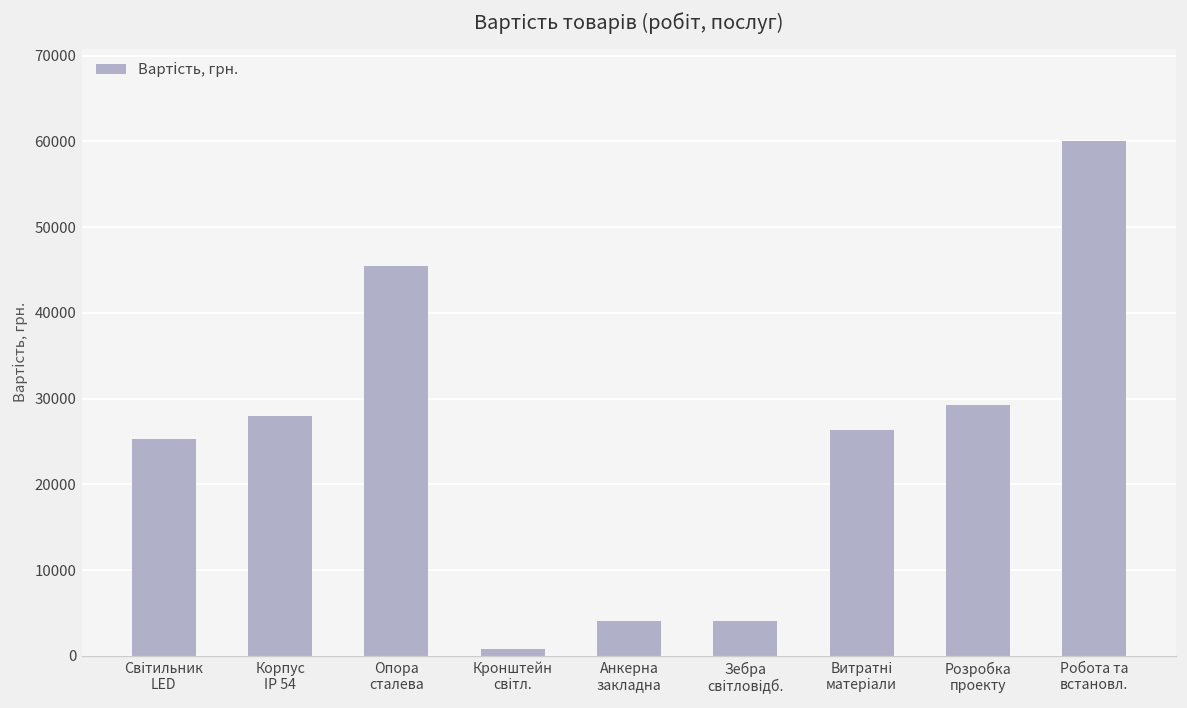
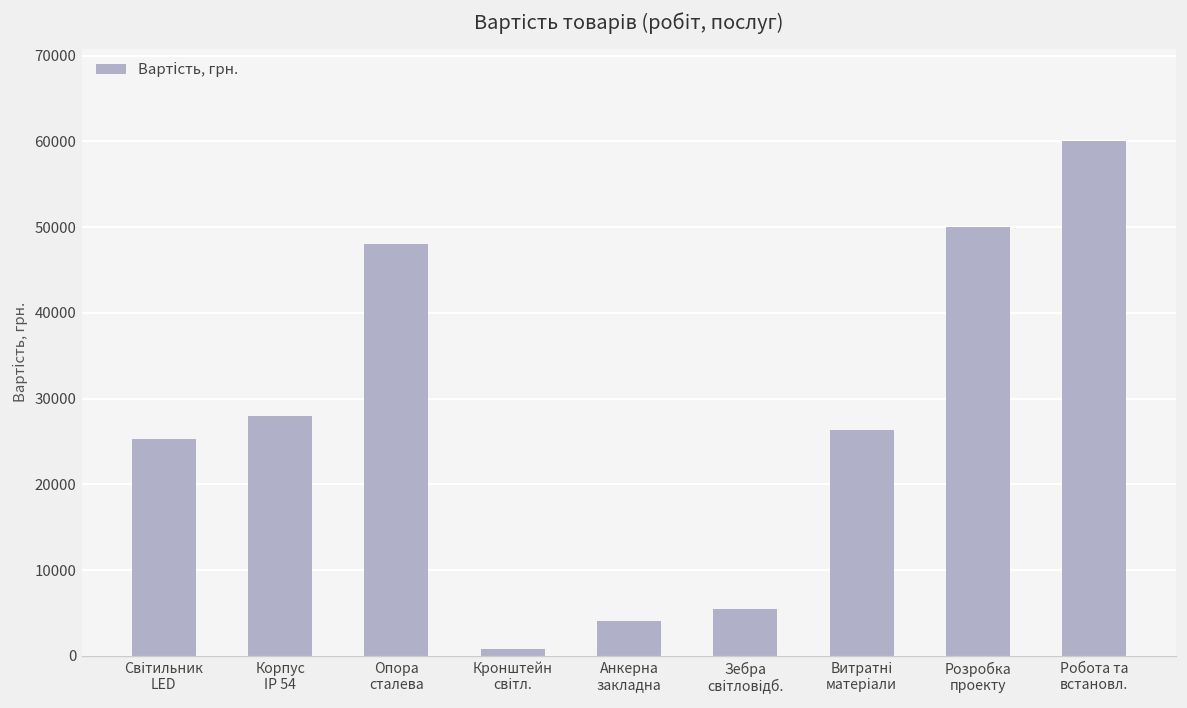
Опора сталева: 45000 -> 48000
Зебра світловідб.: 4000 -> 6000
Розробка проекту: 29000 -> 50000
